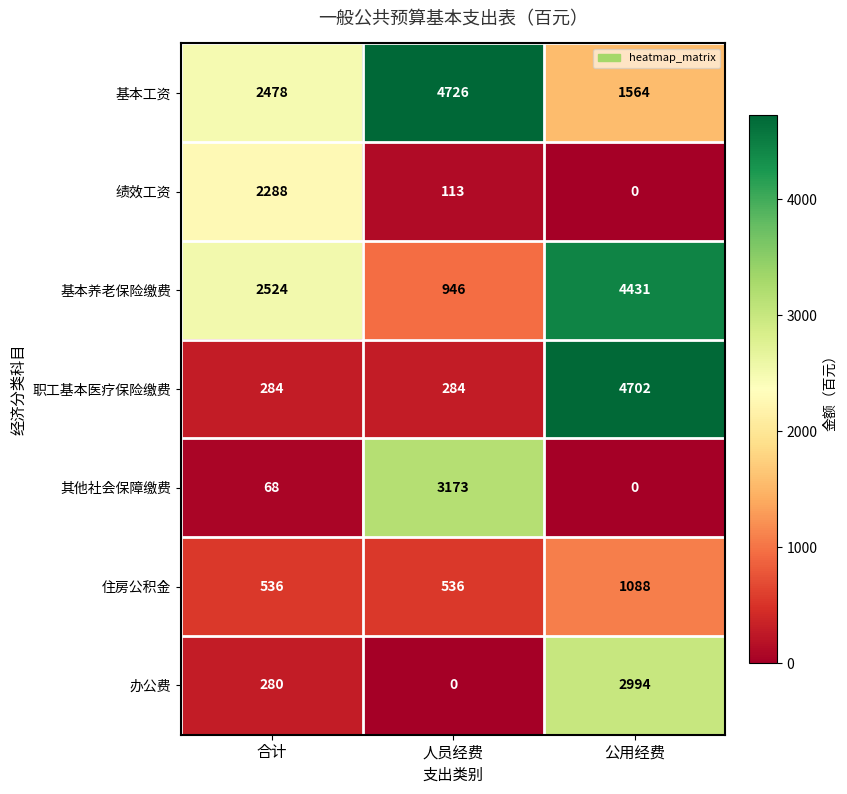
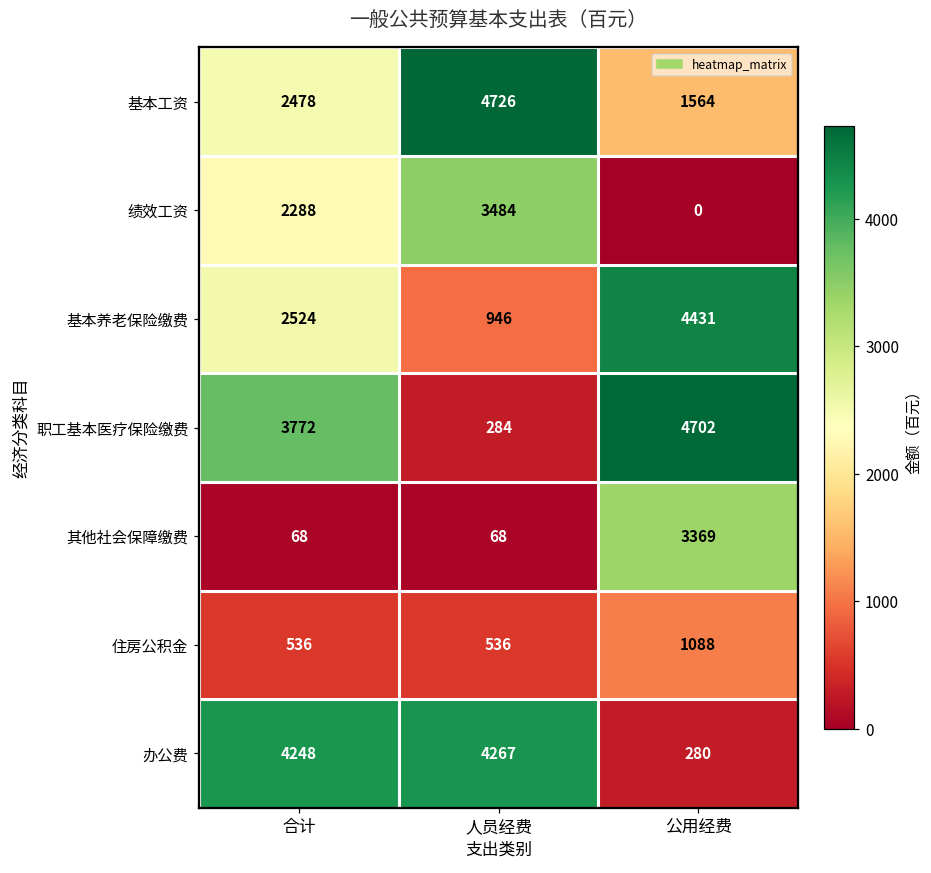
绩效工资, 人员经费: 113 -> 3484
职工基本医疗保险缴费, 合计: 284 -> 3772
其他社会保障缴费, 人员经费: 3173 -> 68
其他社会保障缴费, 公用经费: 0 -> 3369
办公费, 合计: 280 -> 4248
办公费, 人员经费: 0 -> 4267
办公费, 公用经费: 2994 -> 280
